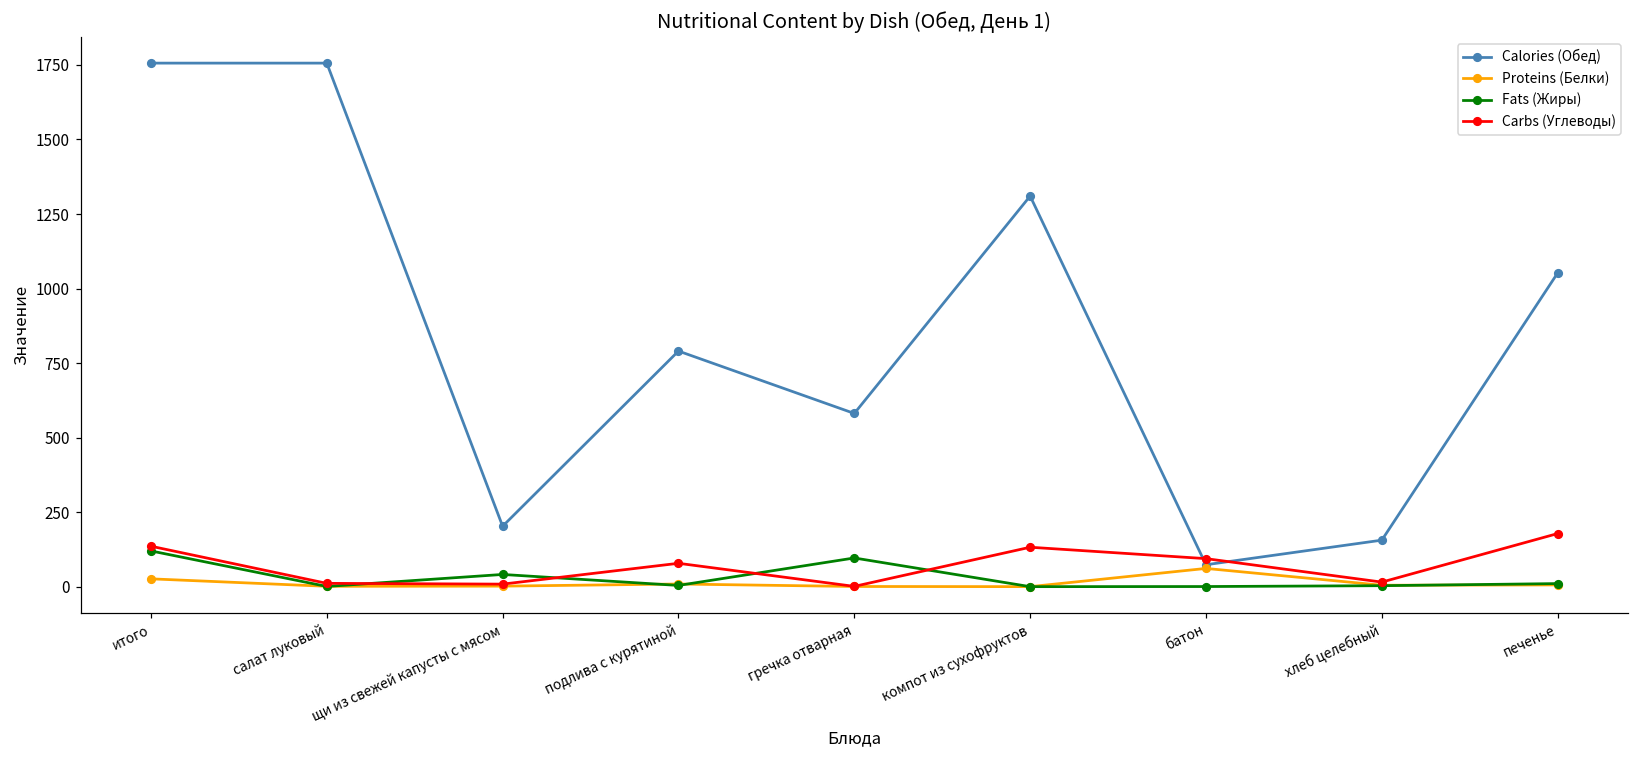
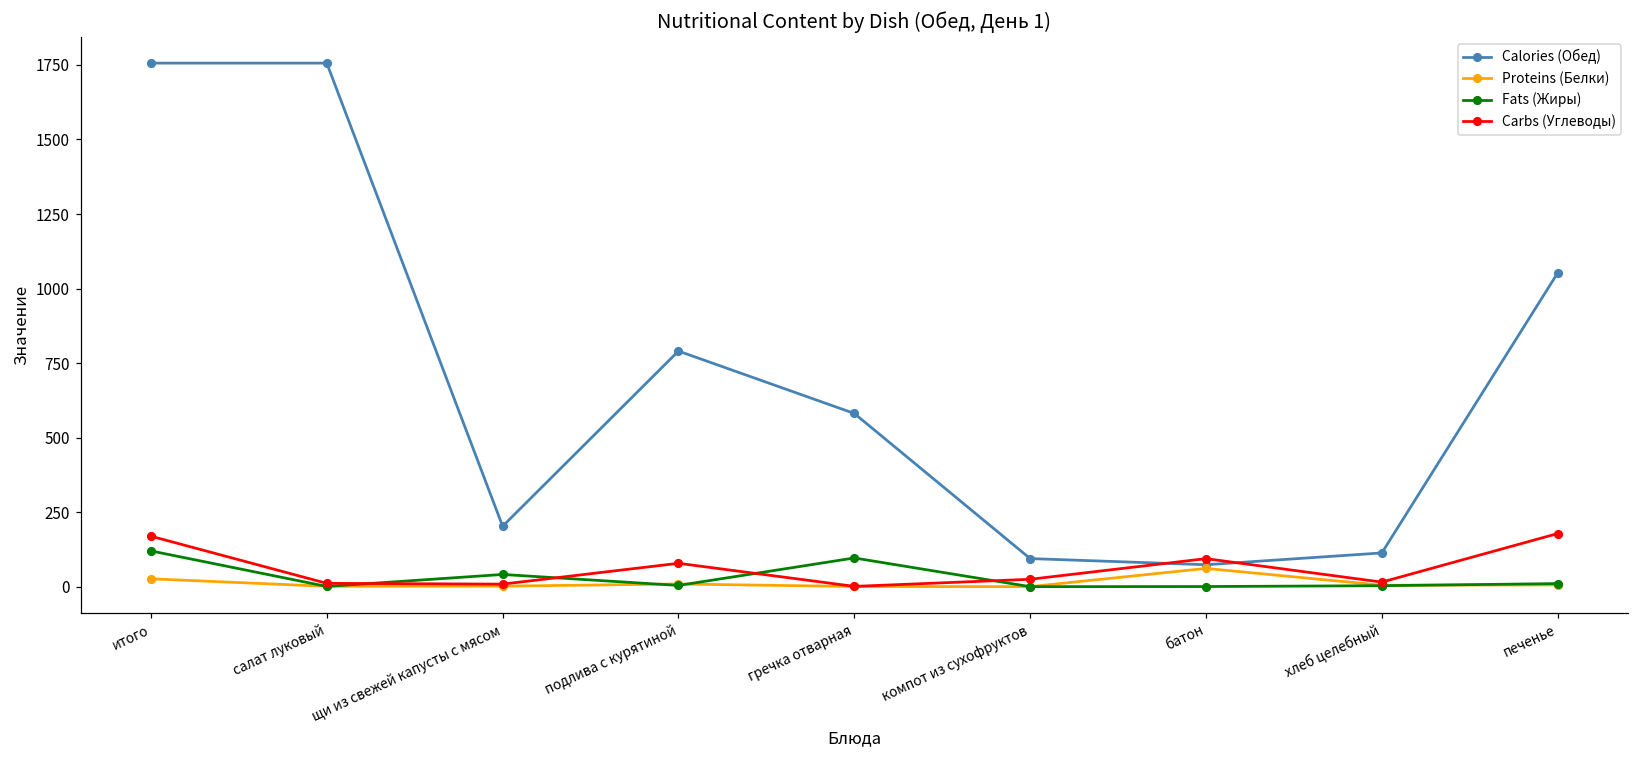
Carbs (Углеводы), итого: 140 -> 170
Calories (Обед), компот из сухофруктов: 1310 -> 90
Carbs (Углеводы), компот из сухофруктов: 130 -> 20
Calories (Обед), хлеб целебный: 160 -> 110
